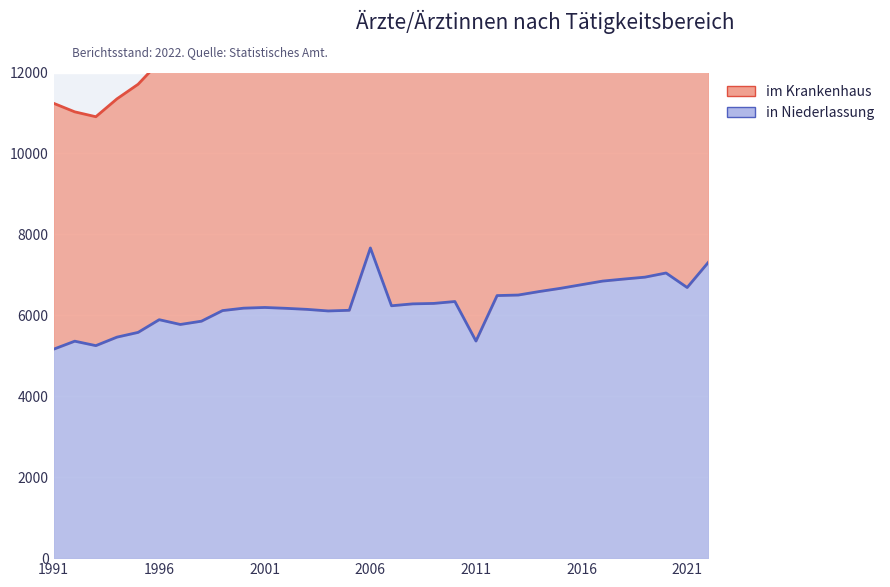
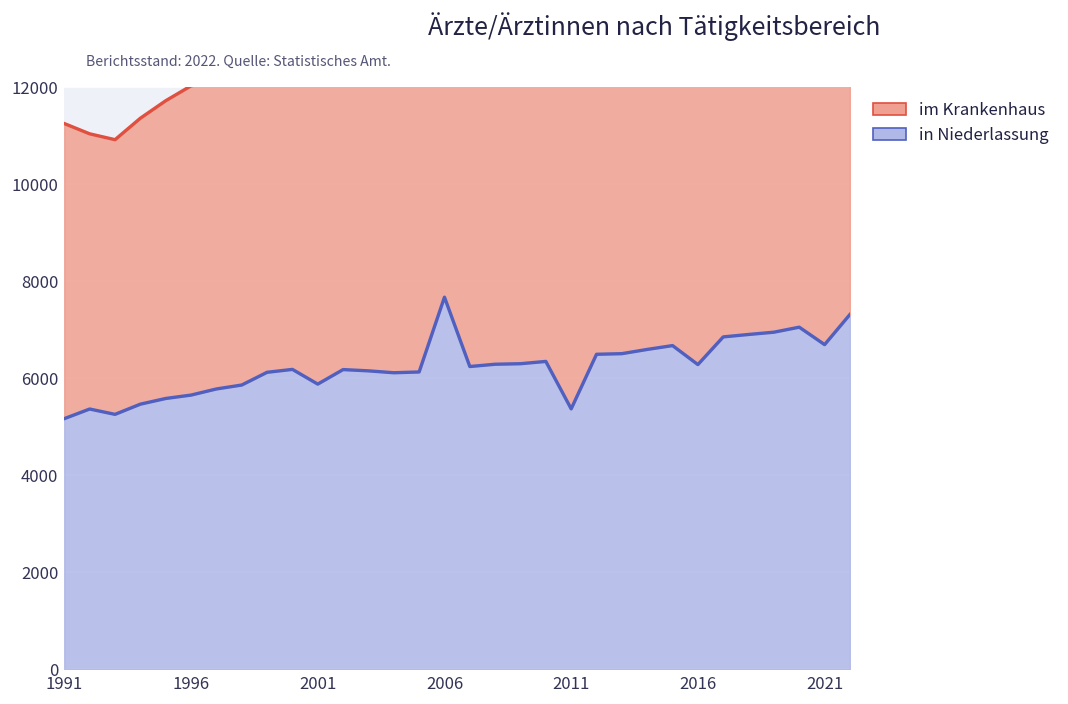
in Niederlassung, 1996: 5900 -> 5600
in Niederlassung, 2001: 6200 -> 5900
in Niederlassung, 2016: 6800 -> 6300
